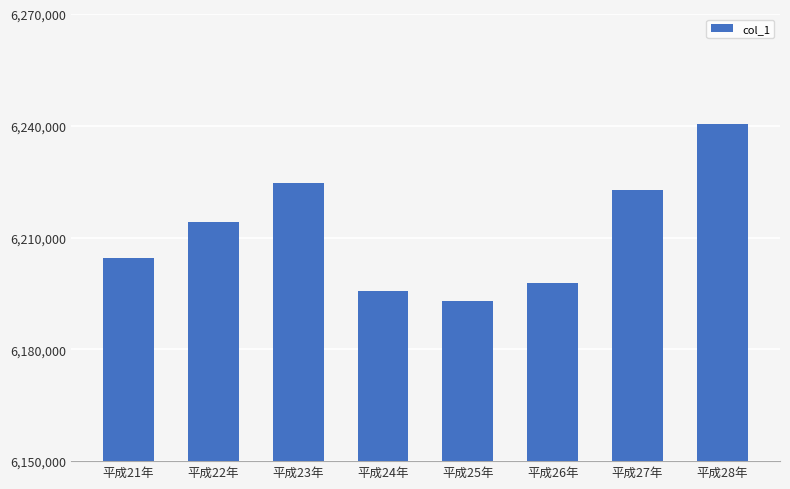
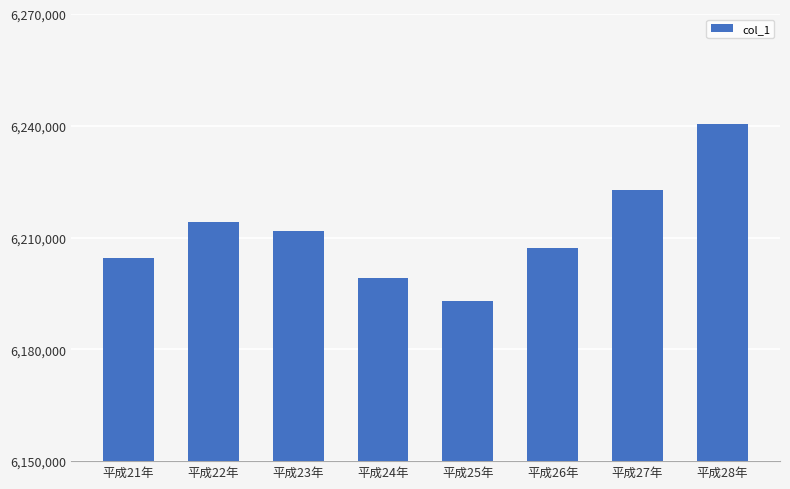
平成23年: 6,225,000 -> 6,212,000
平成24年: 6,196,000 -> 6,199,000
平成26年: 6,198,000 -> 6,207,000
